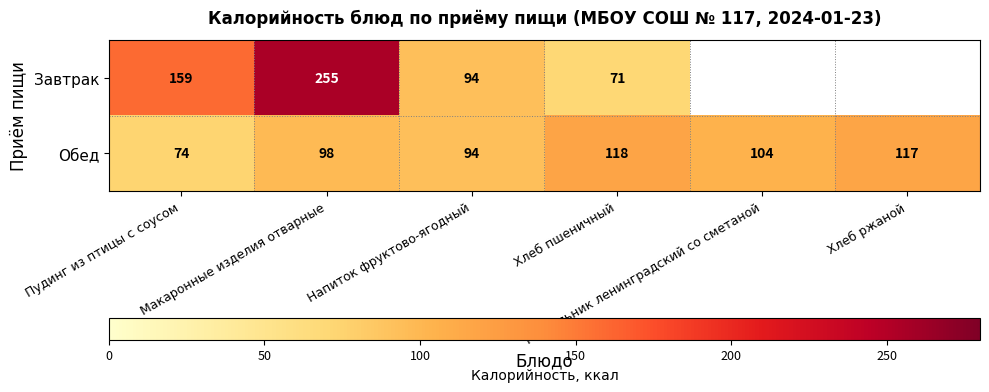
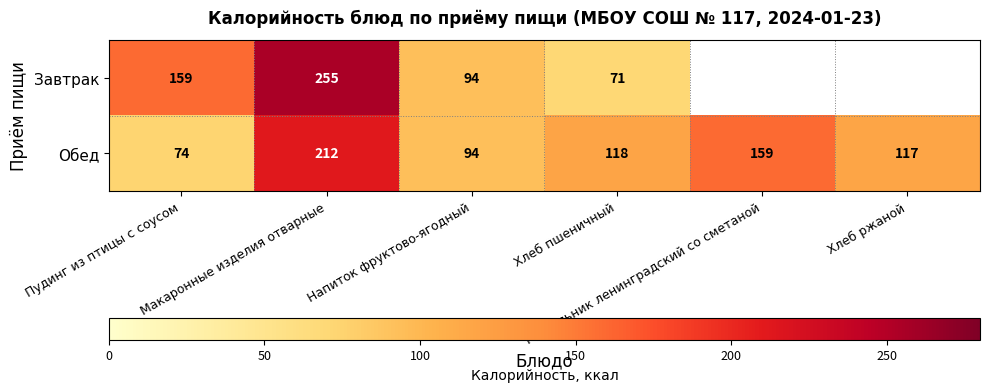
Обед, Макаронные изделия отварные: 98 -> 212
Обед, Рассольник ленинградский со сметаной: 104 -> 159
